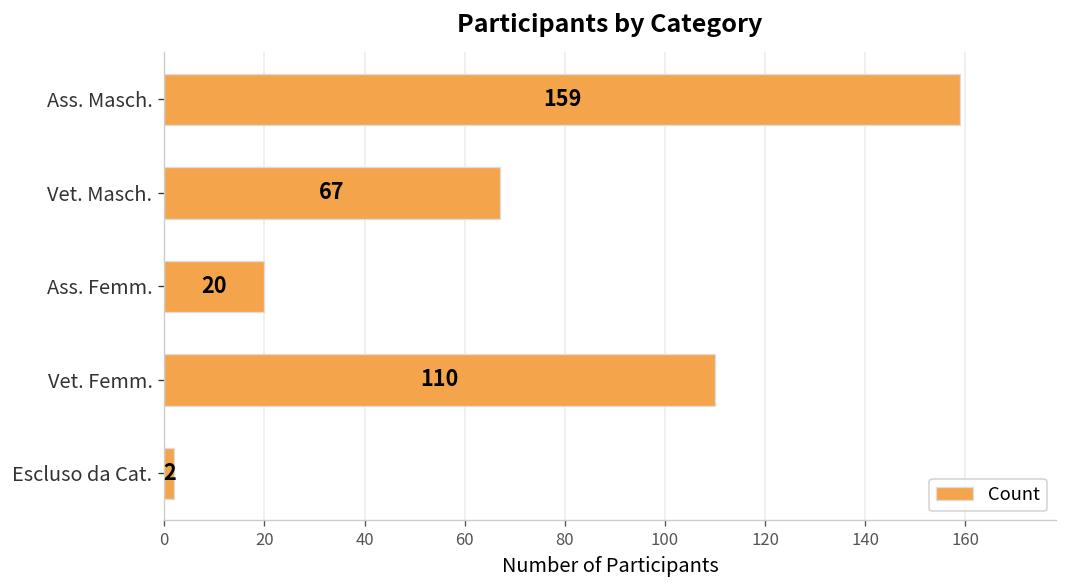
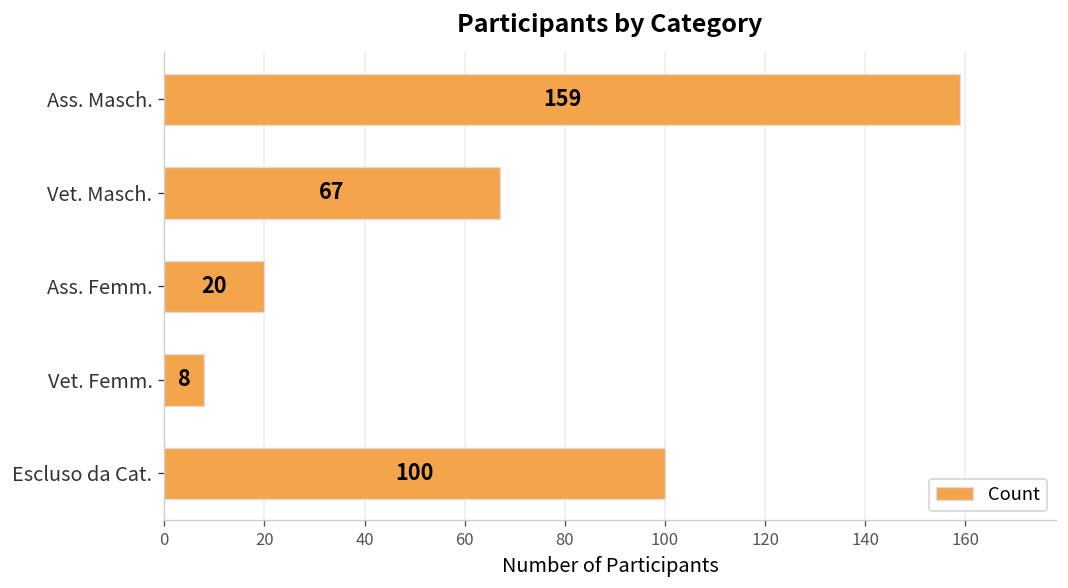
Vet. Femm.: 110 -> 8
Escluso da Cat.: 2 -> 100
